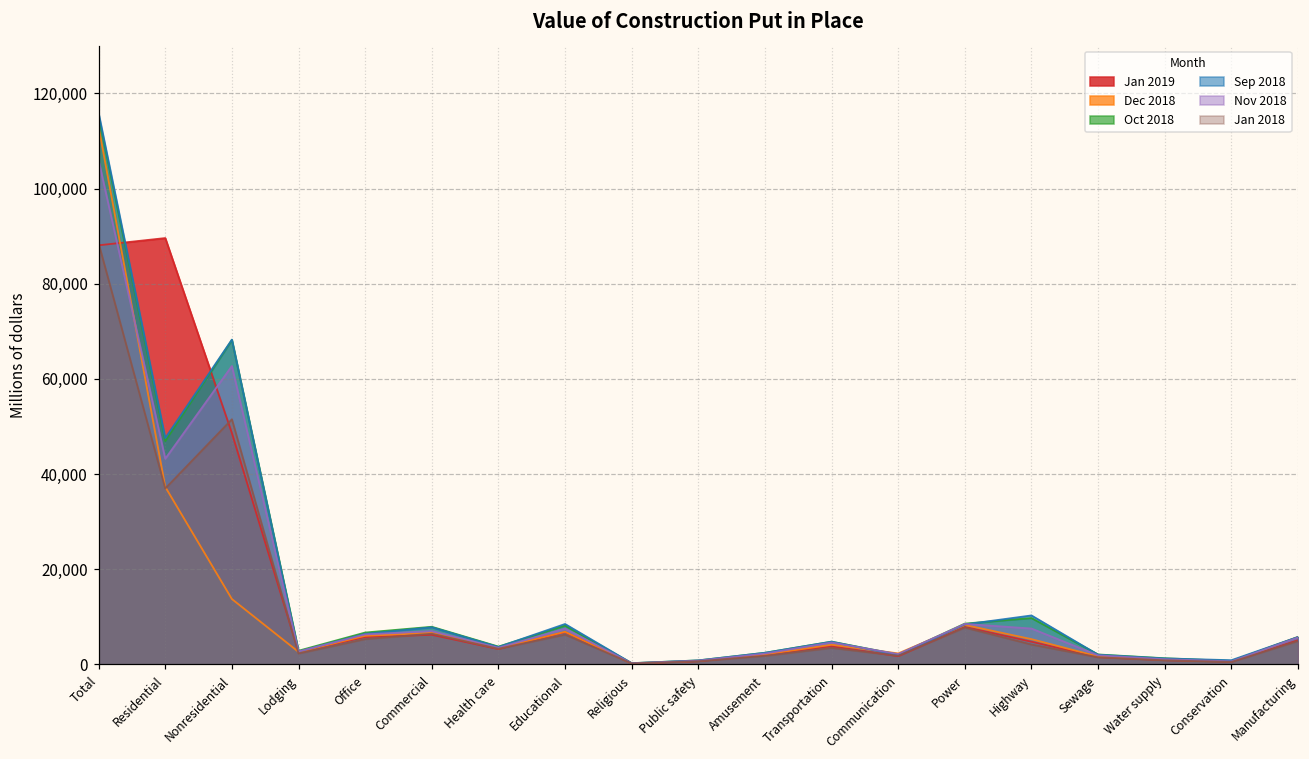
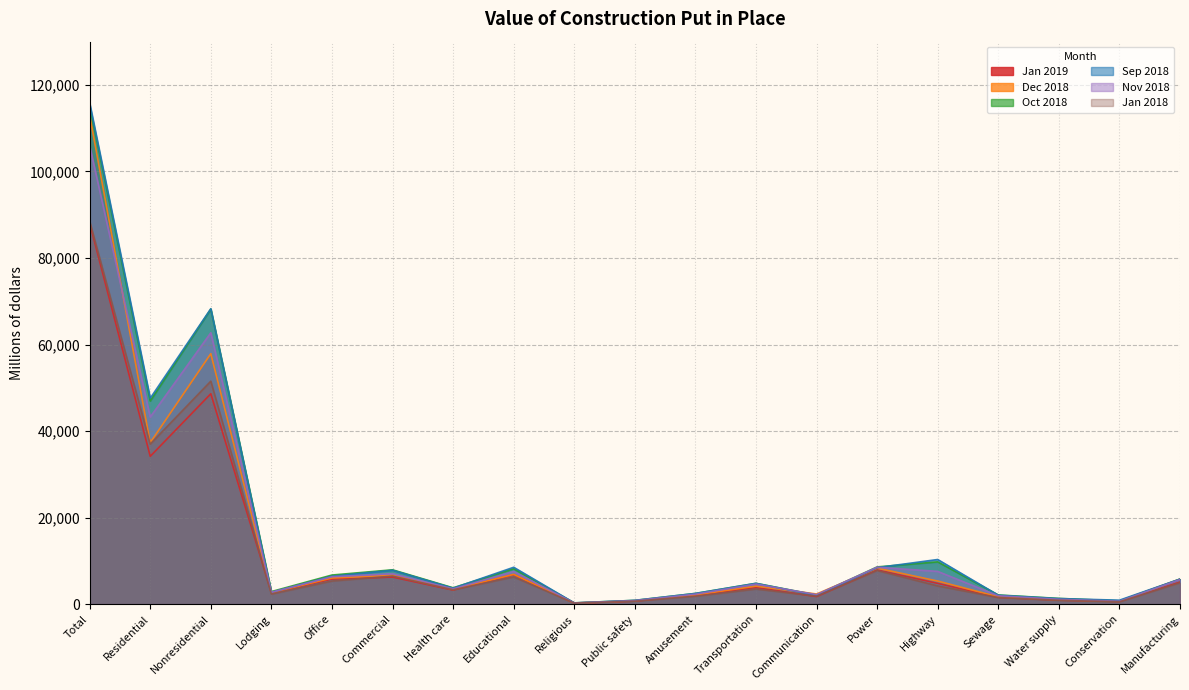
Jan 2019, Residential: 90,000 -> 34,000
Dec 2018, Nonresidential: 14,000 -> 58,000
